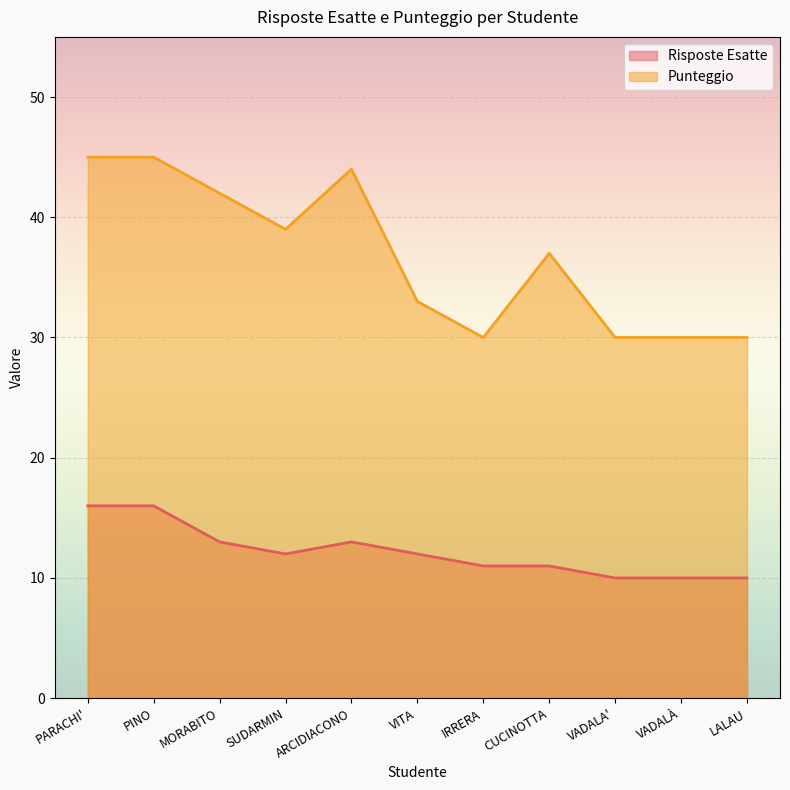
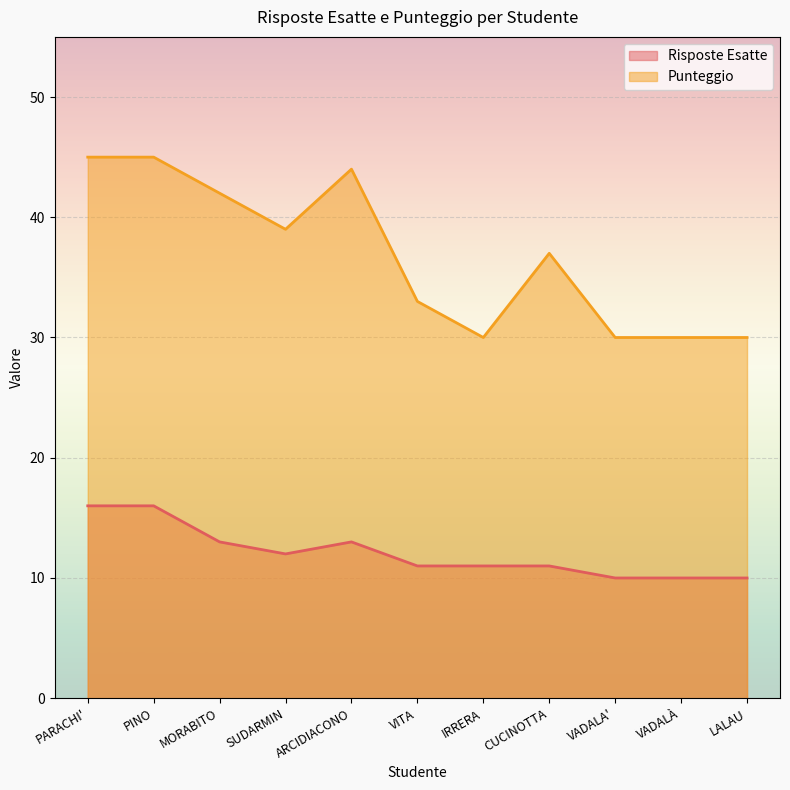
Risposte Esatte, VITA: 12 -> 11
